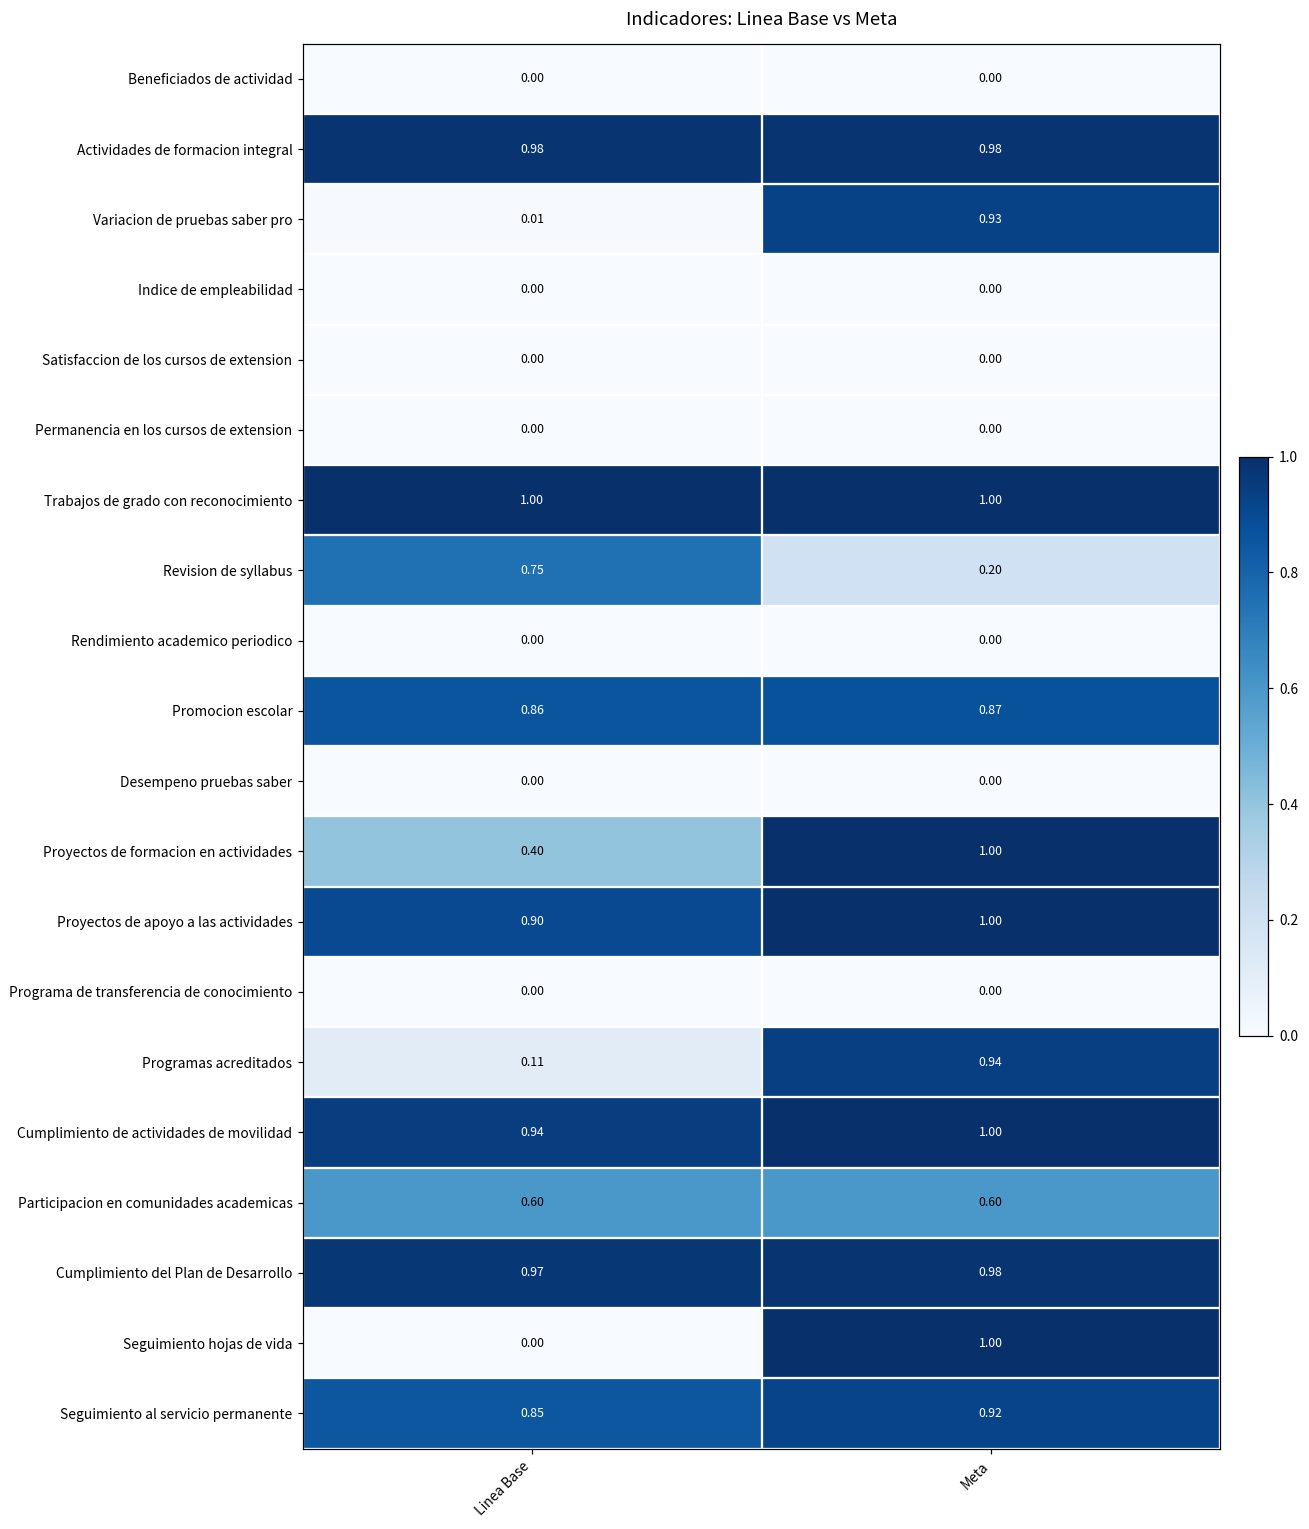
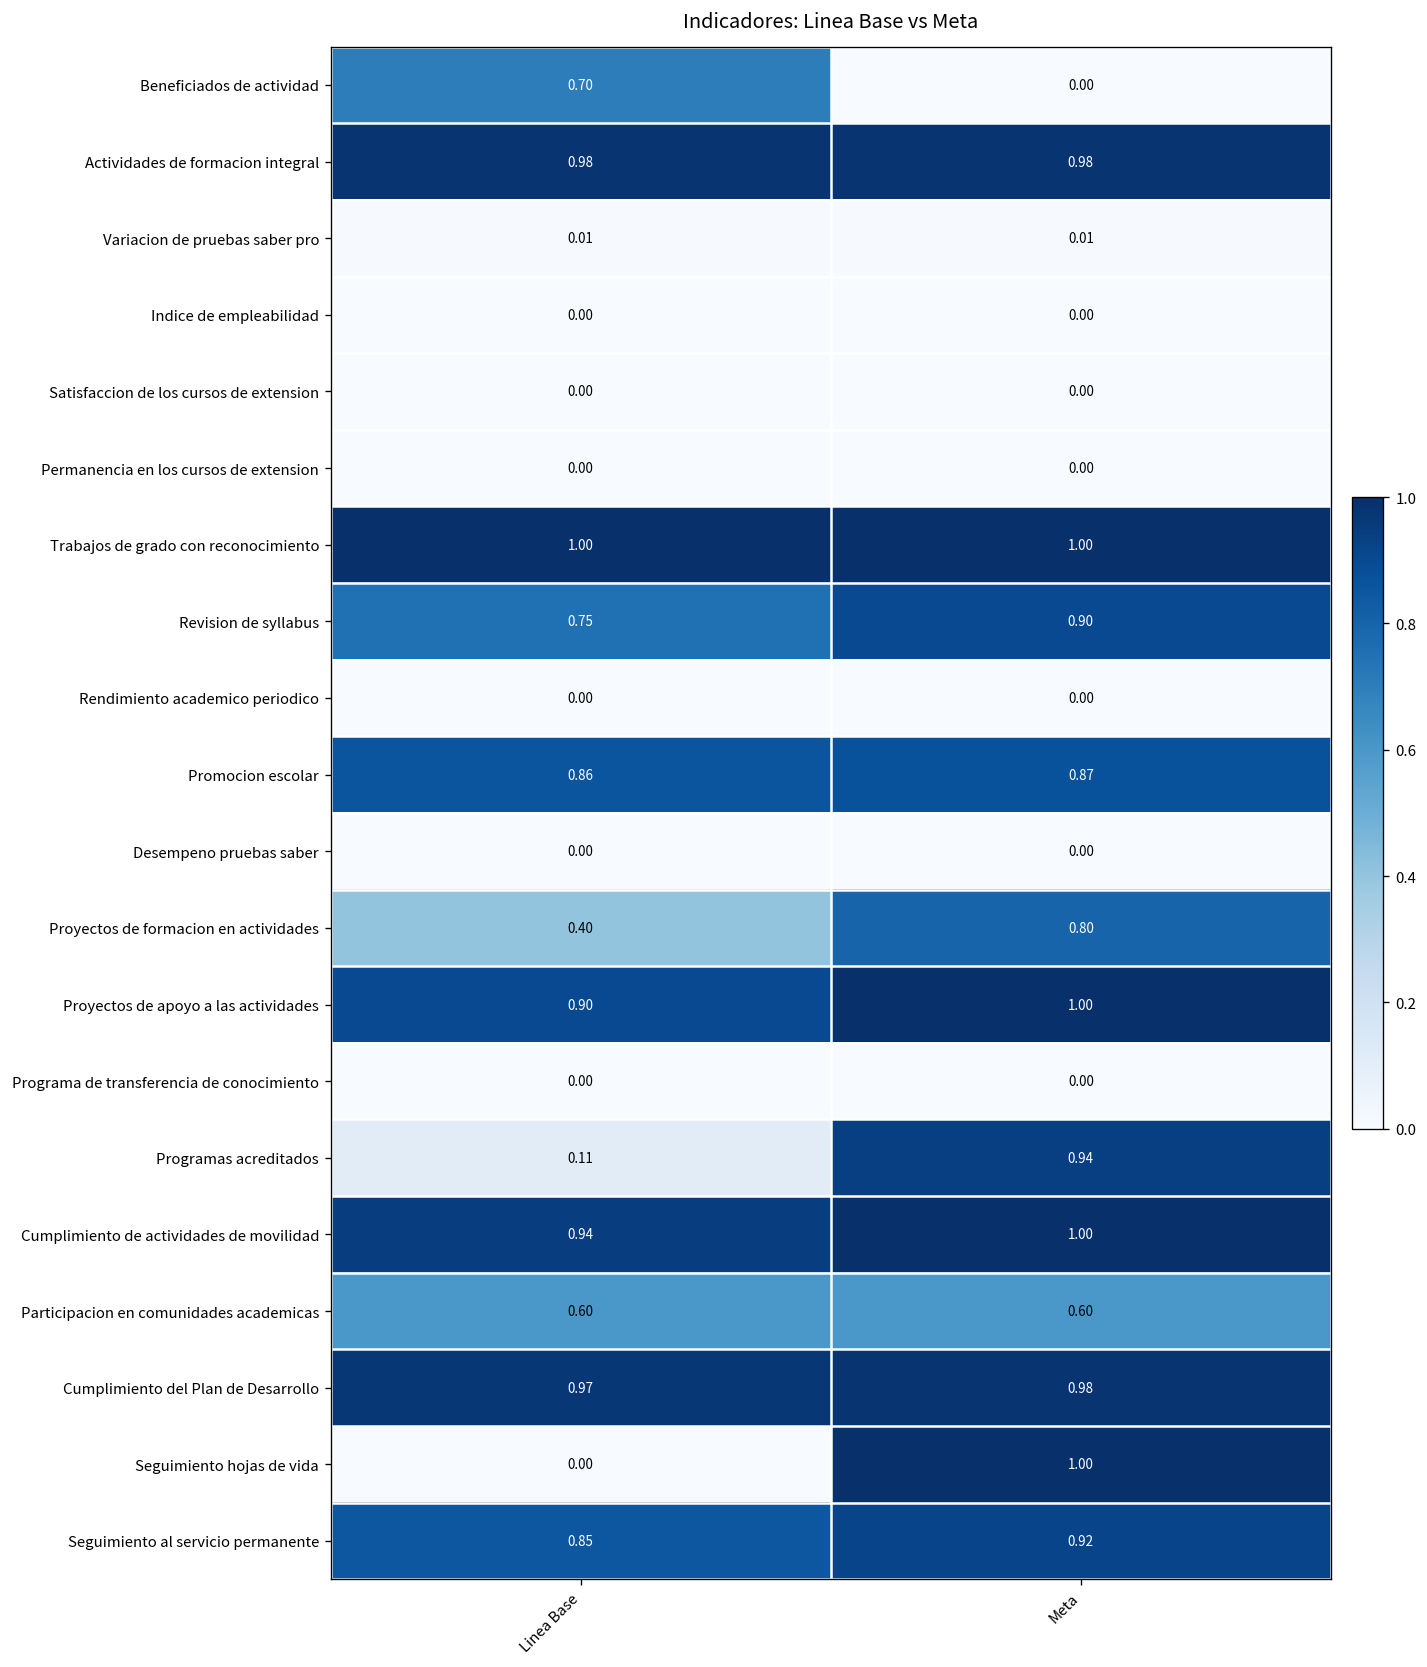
Beneficiados de actividad, Linea Base: 0.00 -> 0.70
Variacion de pruebas saber pro, Meta: 0.93 -> 0.01
Revision de syllabus, Meta: 0.20 -> 0.90
Proyectos de formacion en actividades, Meta: 1.00 -> 0.80
